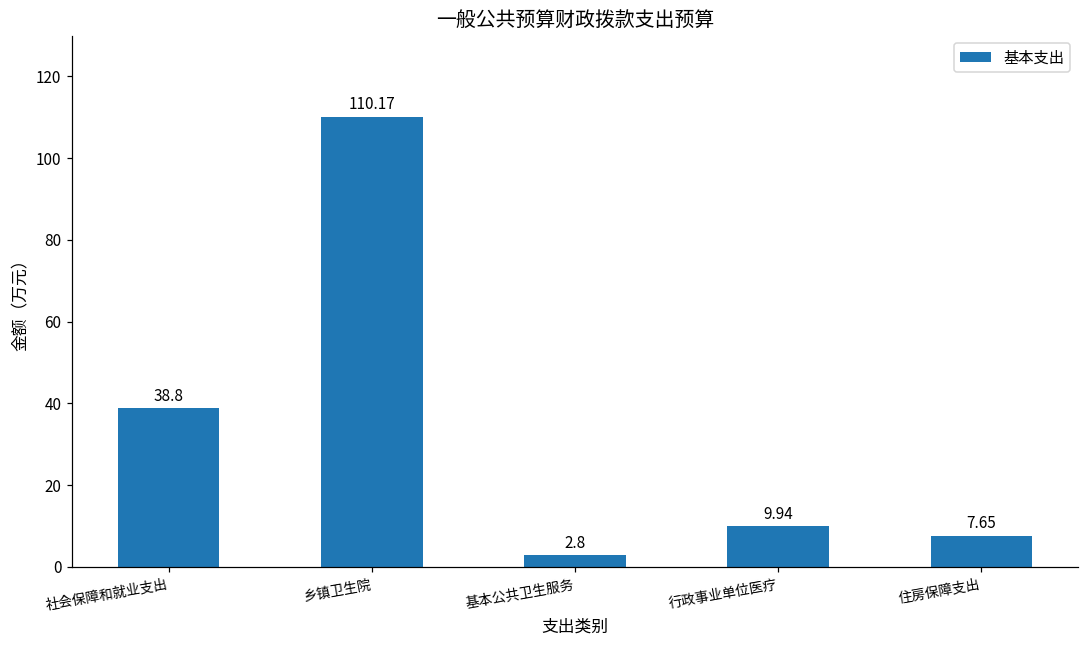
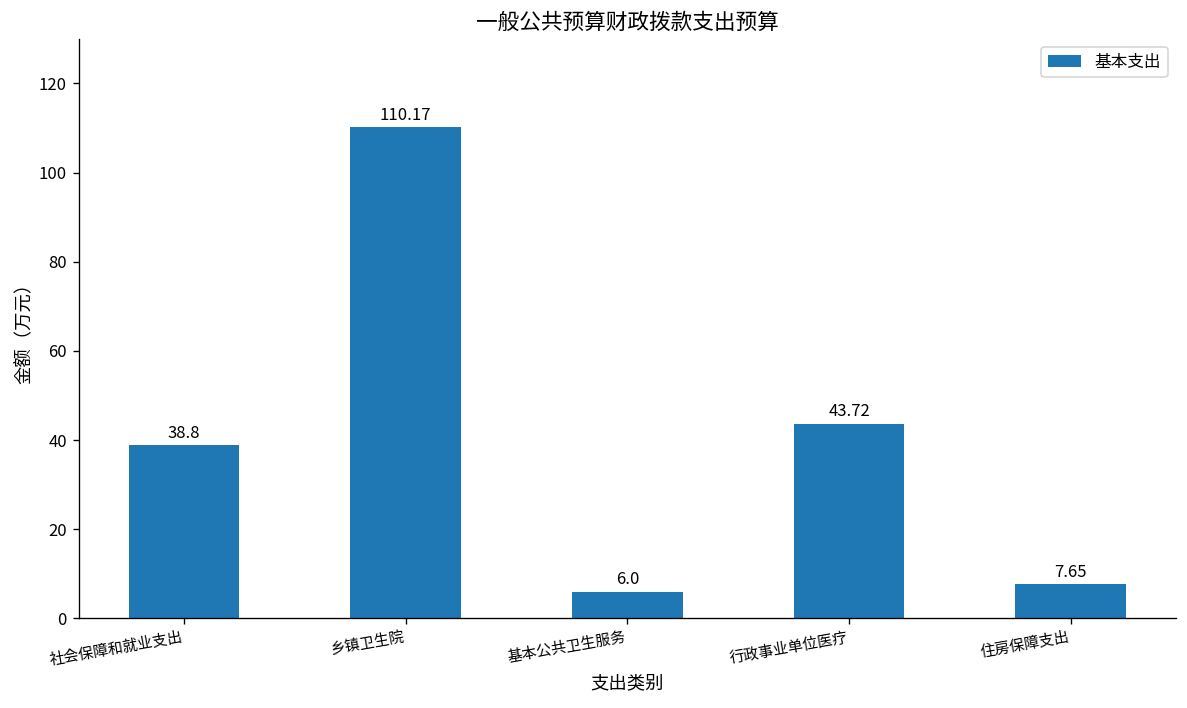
基本公共卫生服务: 2.8 -> 6.0
行政事业单位医疗: 9.94 -> 43.72
